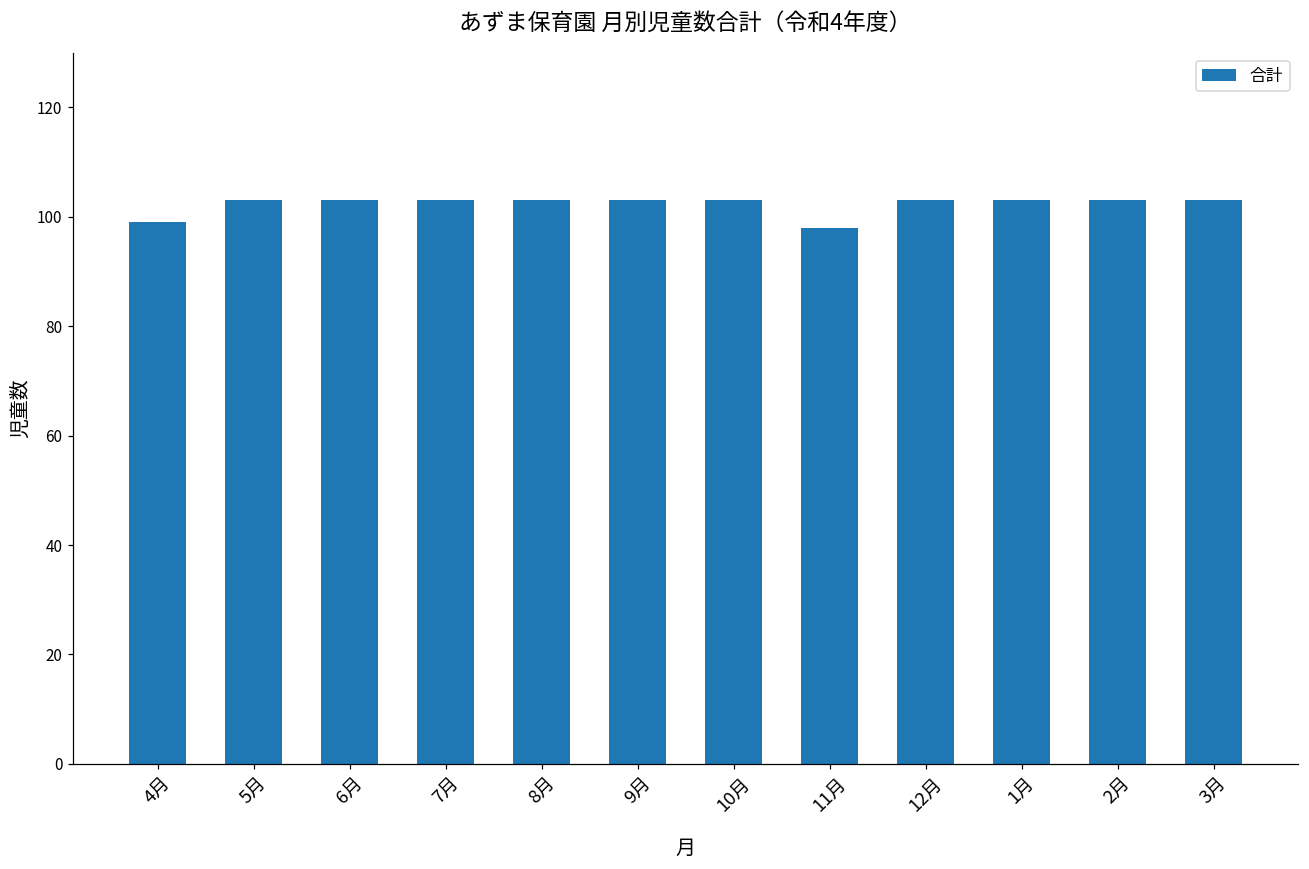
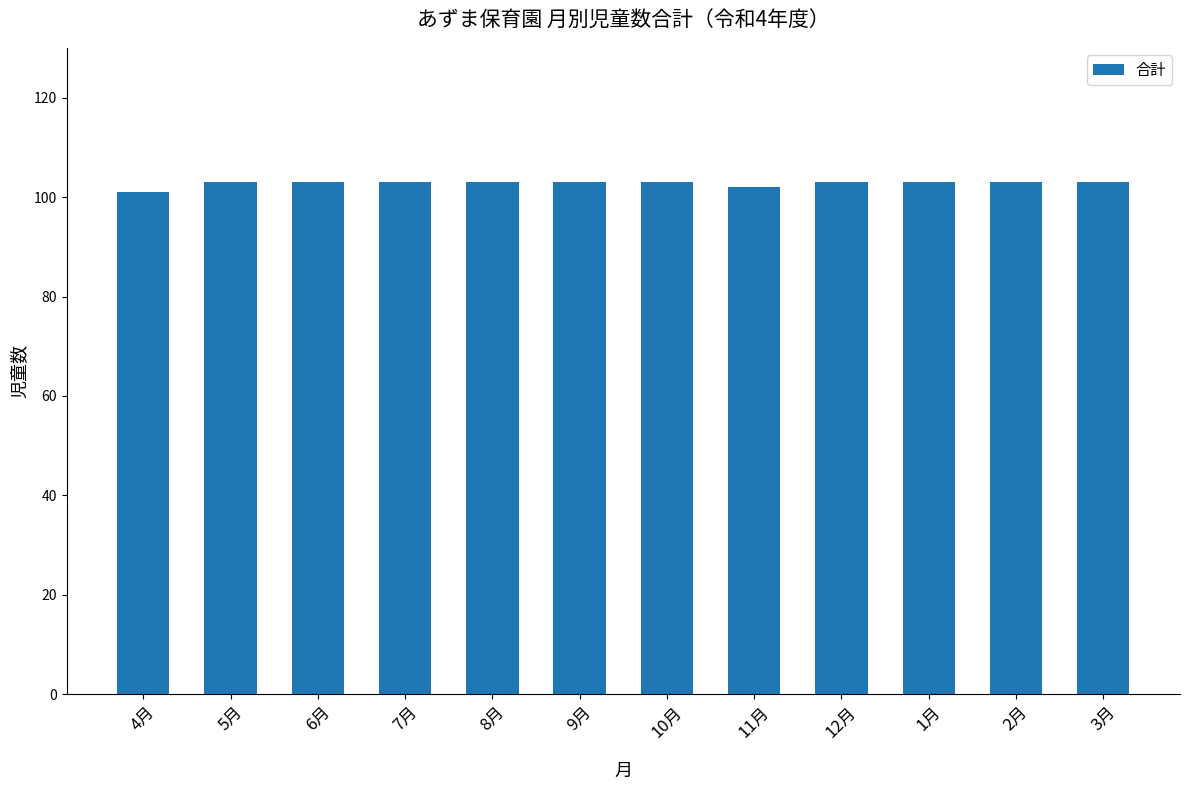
4月: 99 -> 101
11月: 98 -> 102
